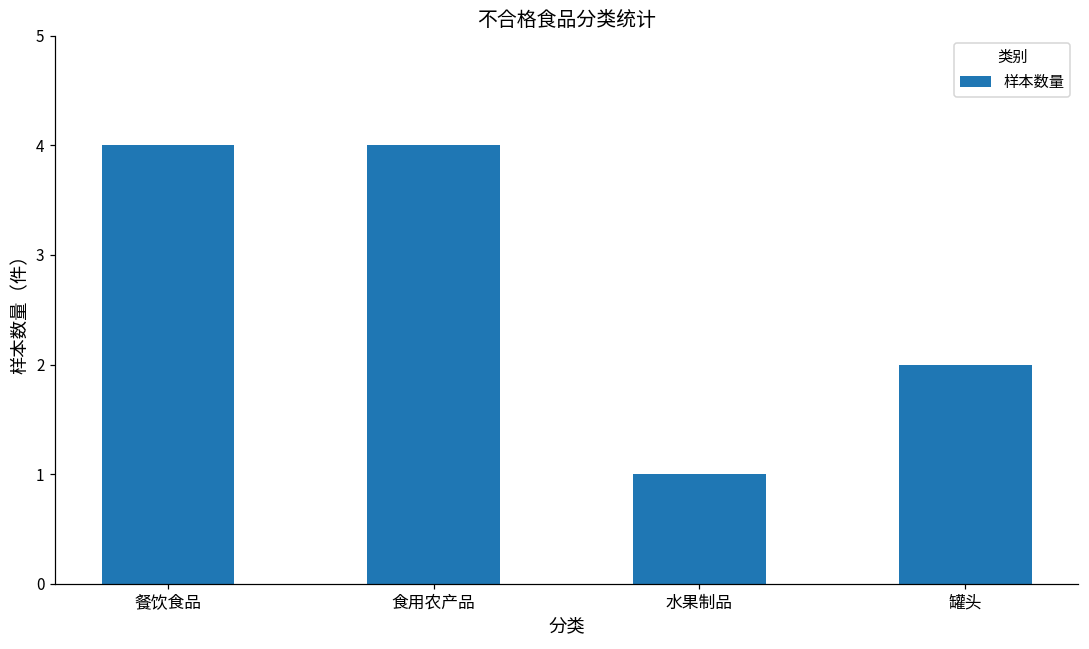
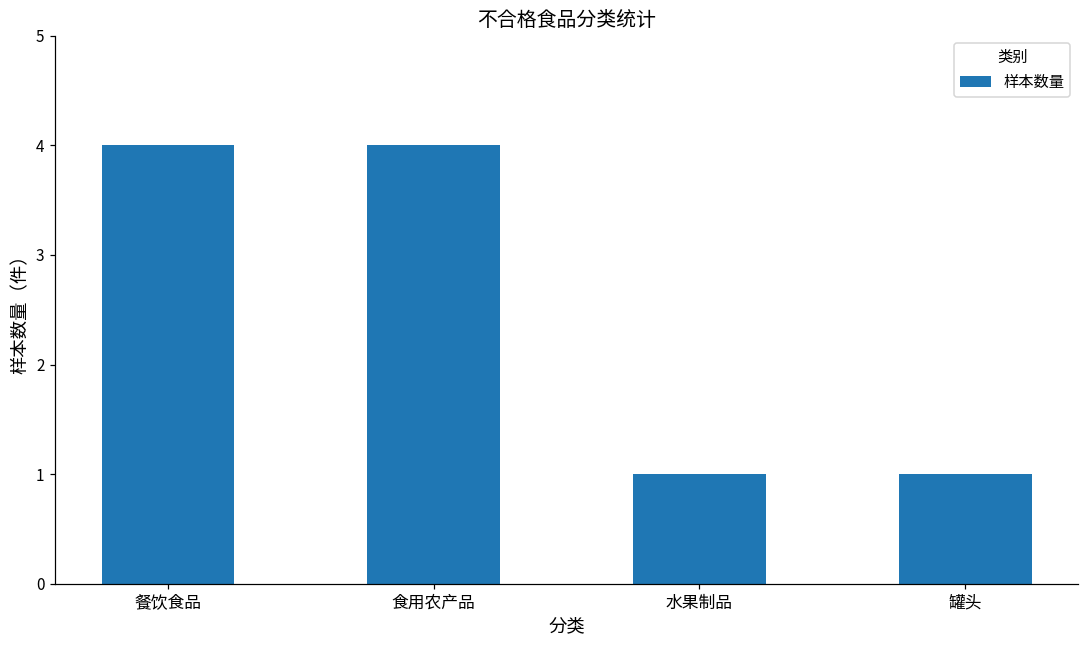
罐头: 2 -> 1
